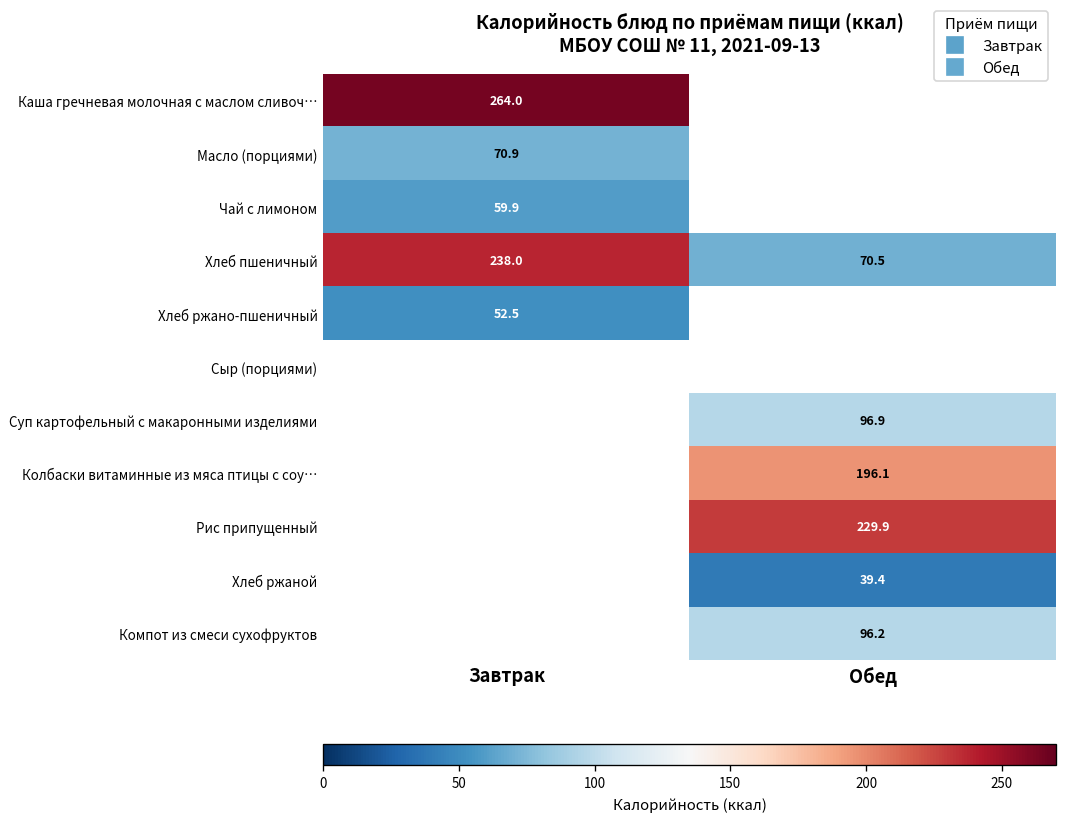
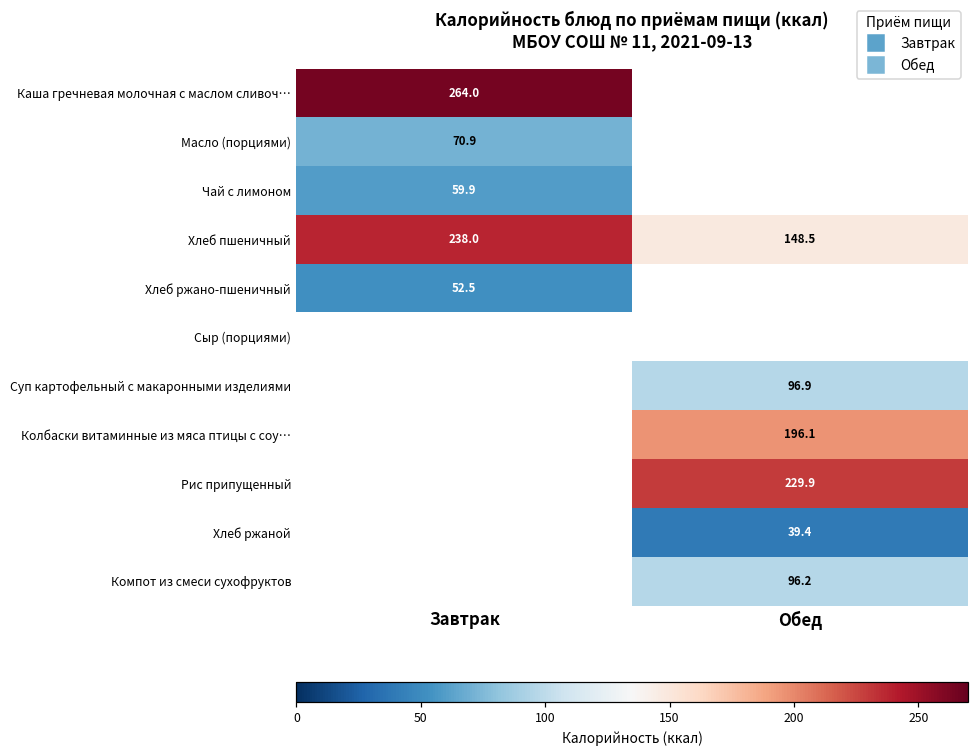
Хлеб пшеничный, Обед: 70.5 -> 148.5
